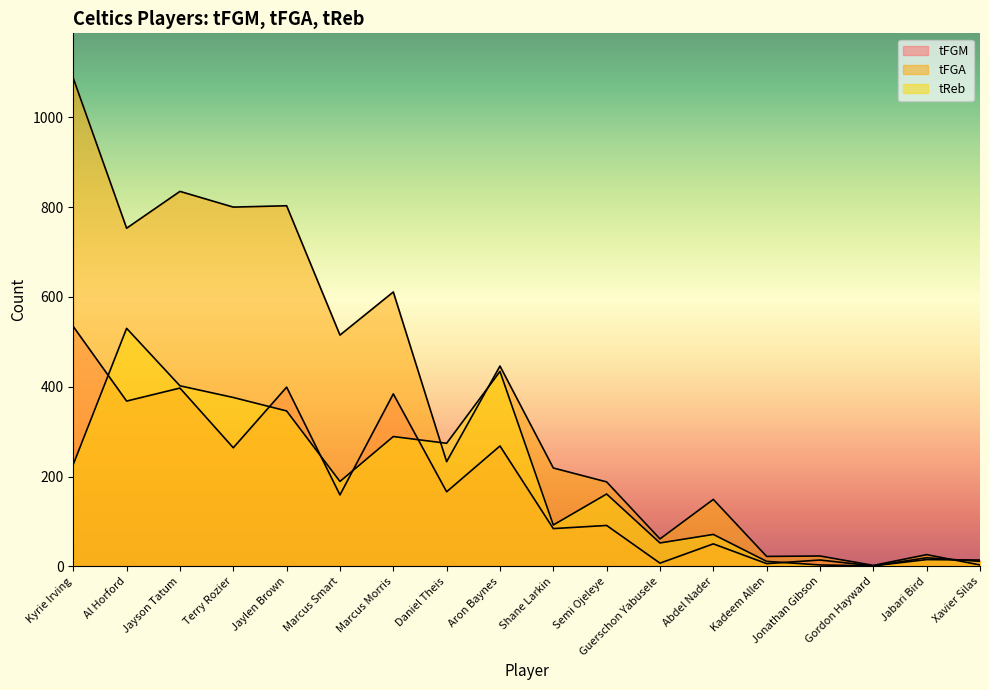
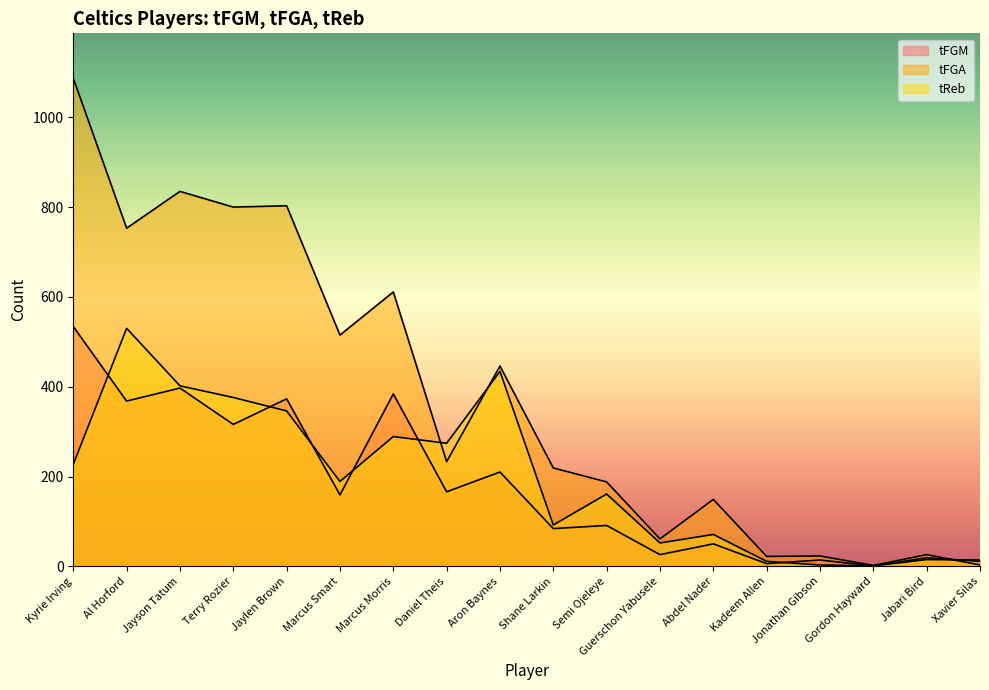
tFGM, Terry Rozier: 260 -> 320
tFGM, Jaylen Brown: 400 -> 370
tFGM, Aron Baynes: 270 -> 210
tFGM, Guerschon Yabusele: 10 -> 30
